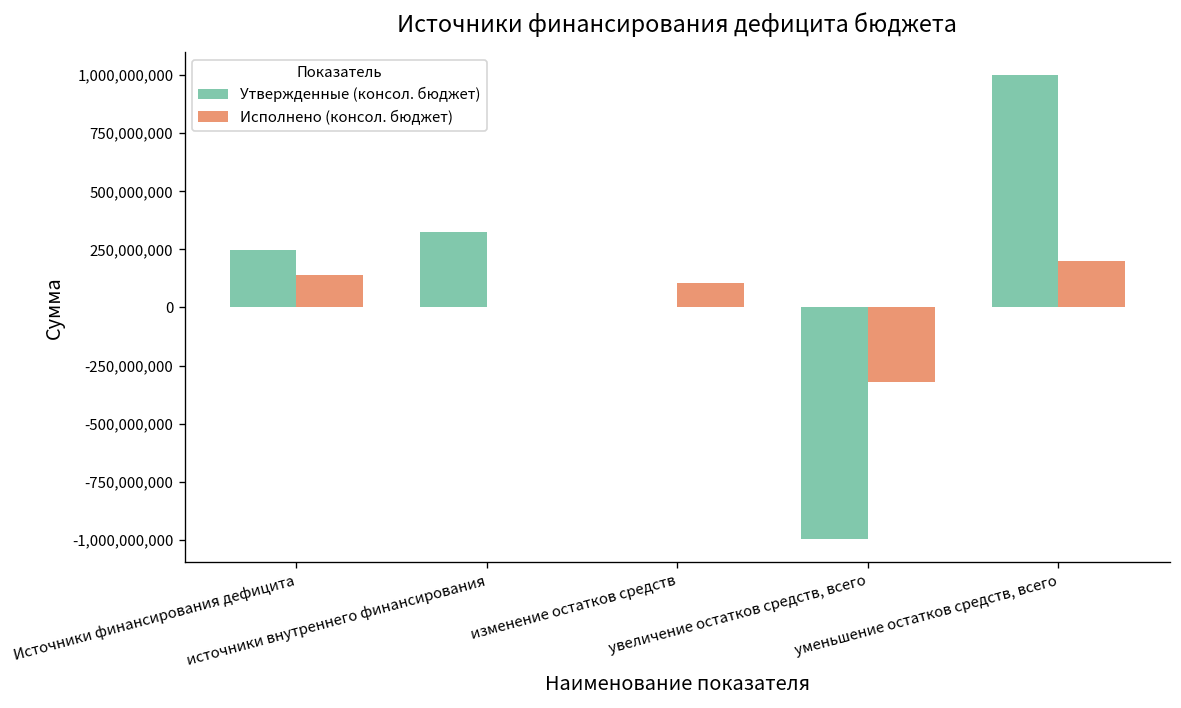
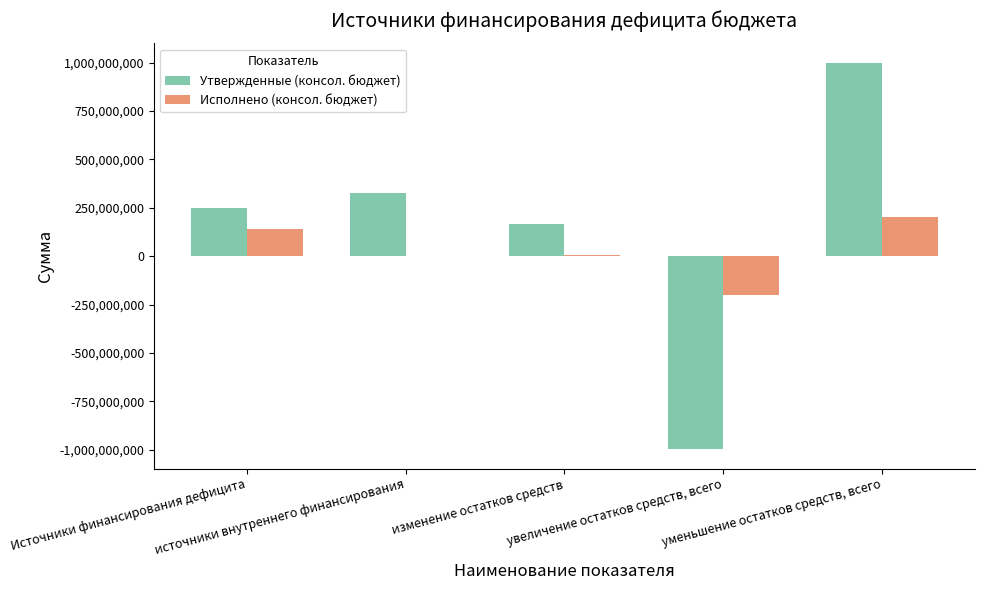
Утвержденные (консол. бюджет), изменение остатков средств: 0 -> 170,000,000
Исполнено (консол. бюджет), изменение остатков средств: 100,000,000 -> 0
Исполнено (консол. бюджет), увеличение остатков средств, всего: -320,000,000 -> -200,000,000
